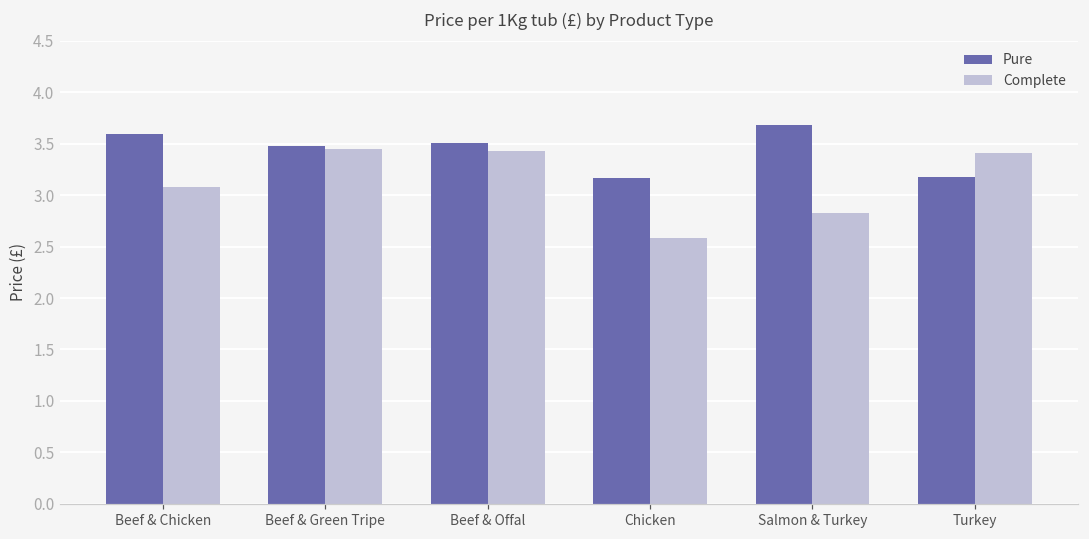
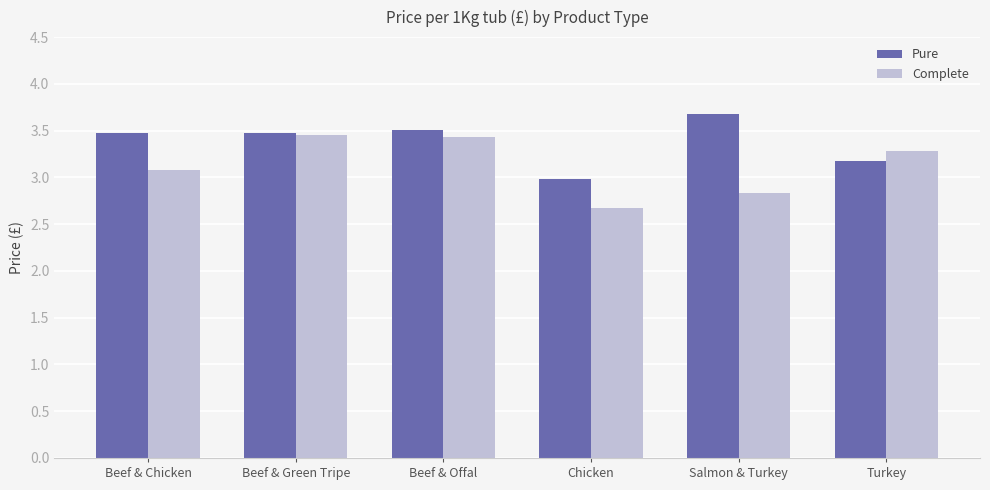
Pure, Beef & Chicken: 3.6 -> 3.5
Pure, Chicken: 3.2 -> 3.0
Complete, Chicken: 2.6 -> 2.7
Complete, Turkey: 3.4 -> 3.3
